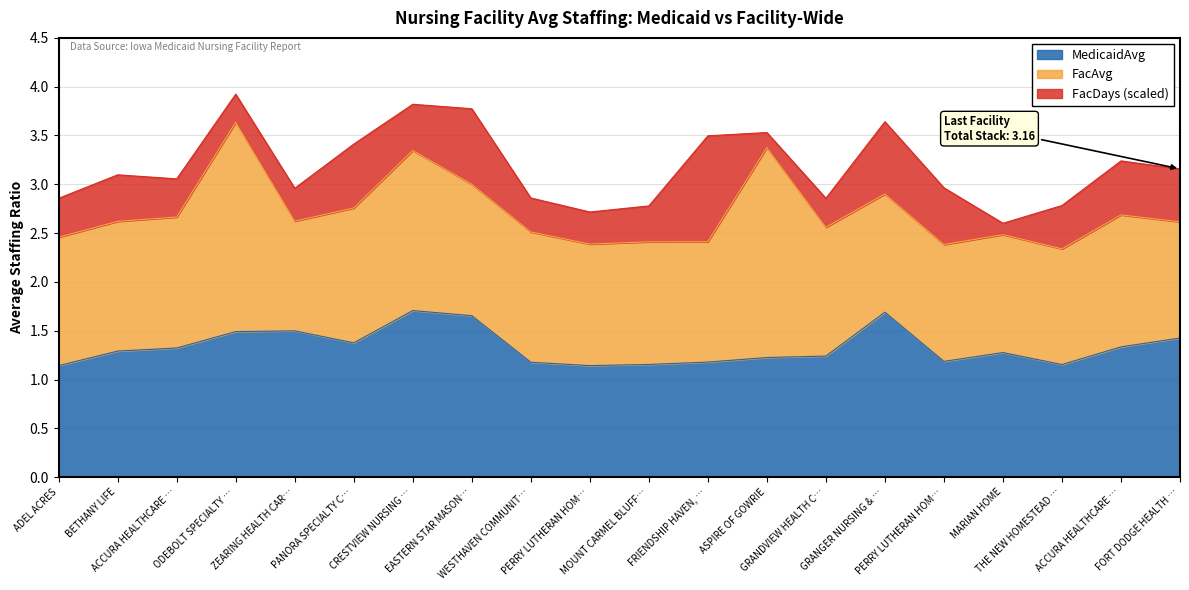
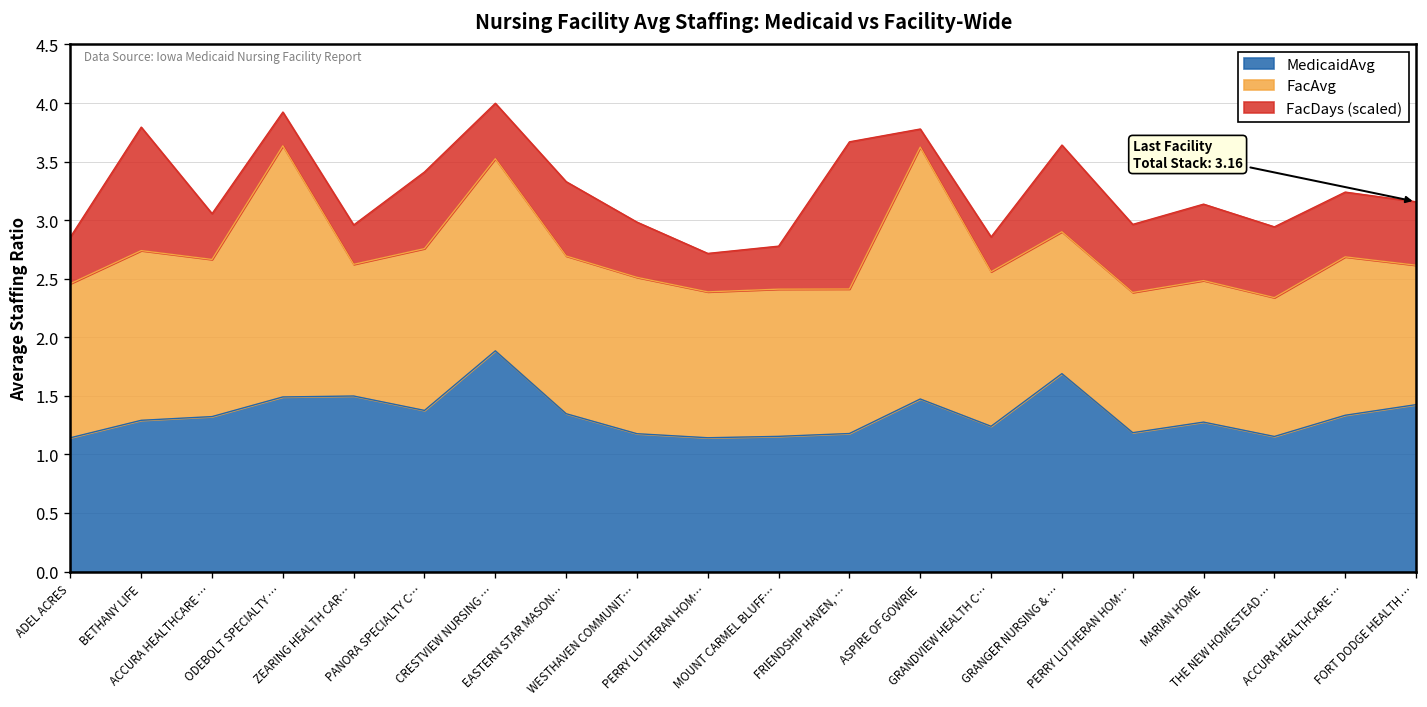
FacAvg, BETHANY LIFE: 1.3 -> 1.4
FacDays (scaled), BETHANY LIFE: 0.5 -> 1.1
MedicaidAvg, CRESTVIEW NURSING …: 1.7 -> 1.9
MedicaidAvg, EASTERN STAR MASON…: 1.7 -> 1.3
FacDays (scaled), EASTERN STAR MASON…: 0.8 -> 0.6
FacDays (scaled), WESTHAVEN COMMUNIT…: 0.3 -> 0.5
FacDays (scaled), FRIENDSHIP HAVEN, …: 1.1 -> 1.3
MedicaidAvg, ASPIRE OF GOWRIE: 1.2 -> 1.5
FacDays (scaled), MARIAN HOME: 0.1 -> 0.7
FacDays (scaled), THE NEW HOMESTEAD …: 0.4 -> 0.6
